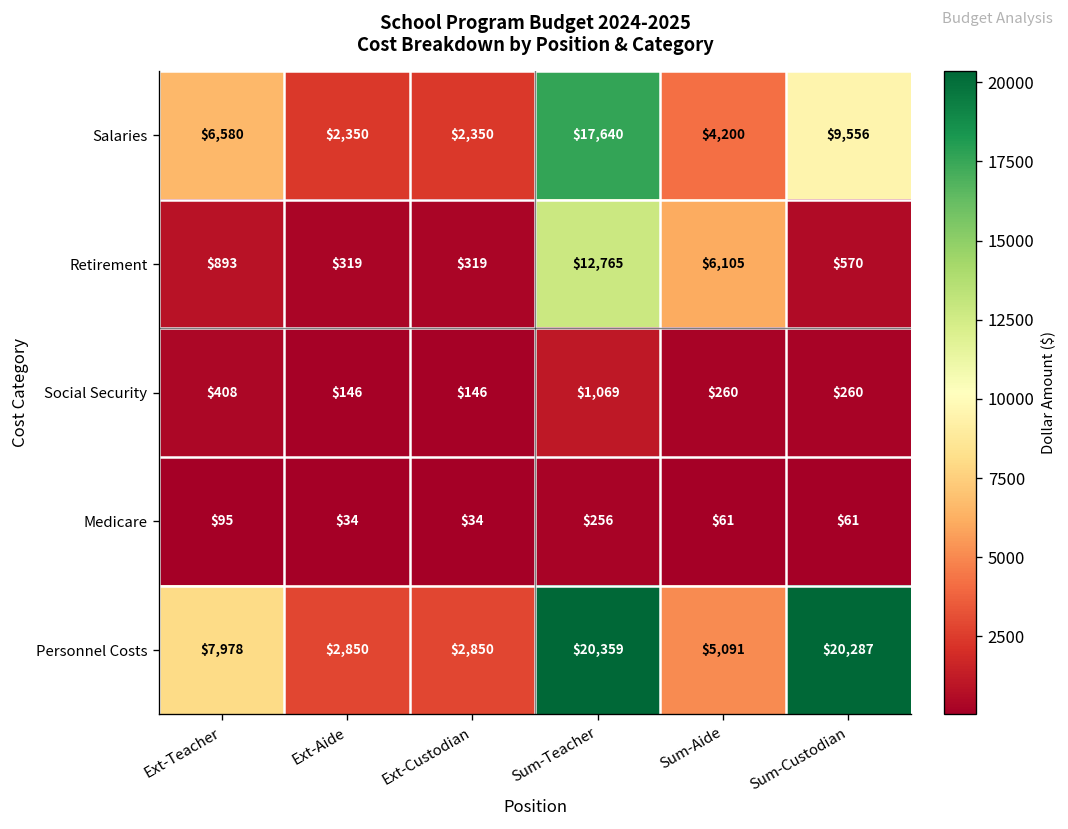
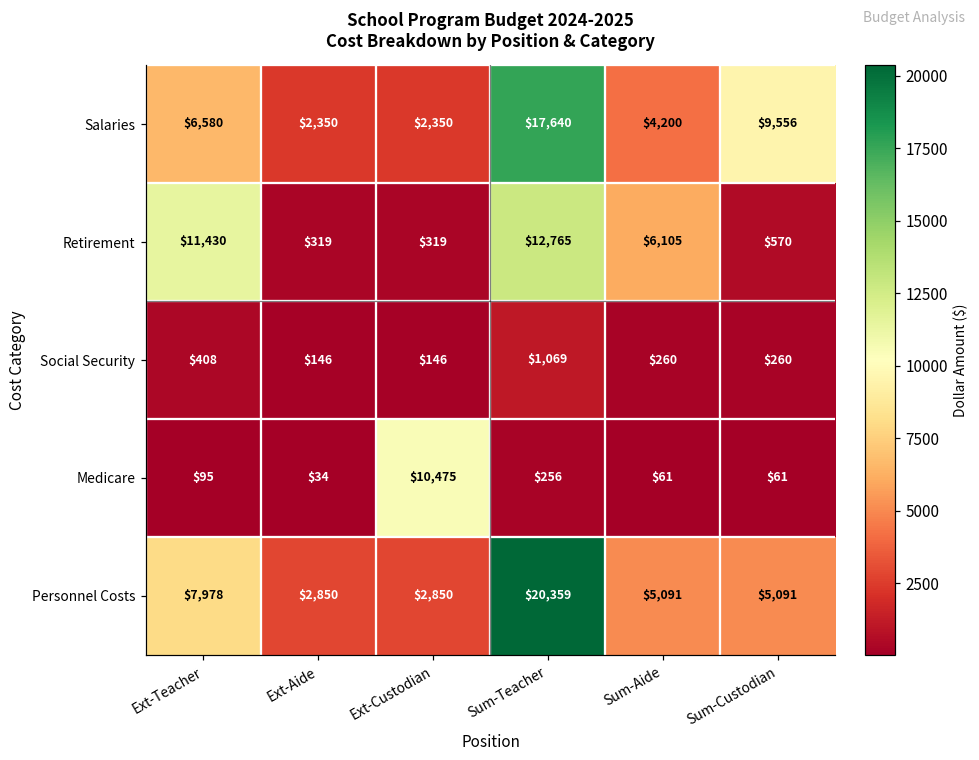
Retirement, Ext-Teacher: $893 -> $11,430
Medicare, Ext-Custodian: $34 -> $10,475
Personnel Costs, Sum-Custodian: $20,287 -> $5,091
